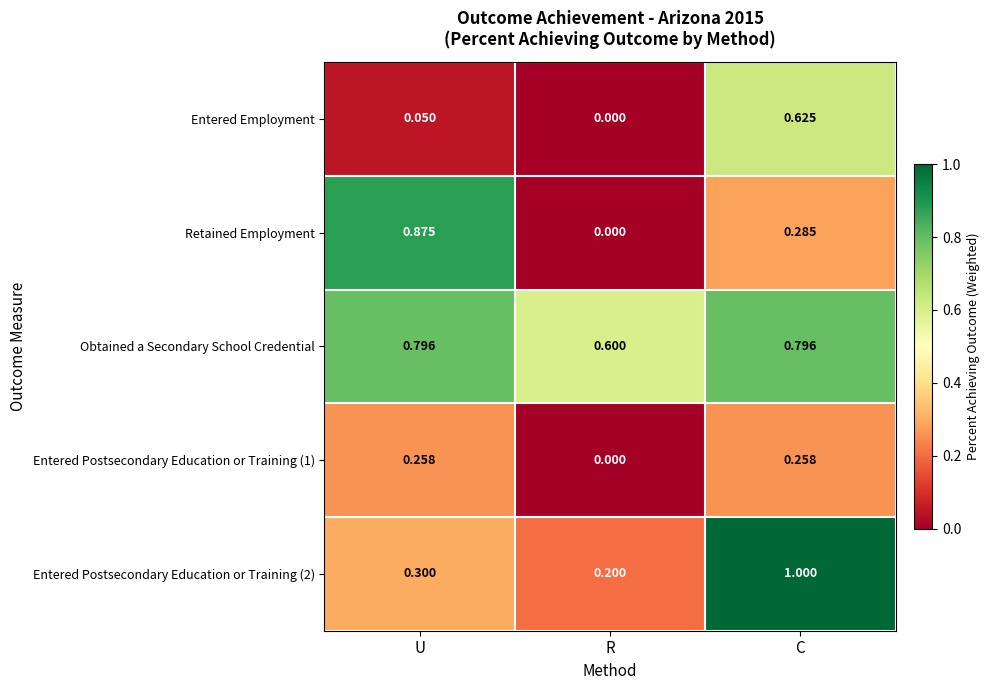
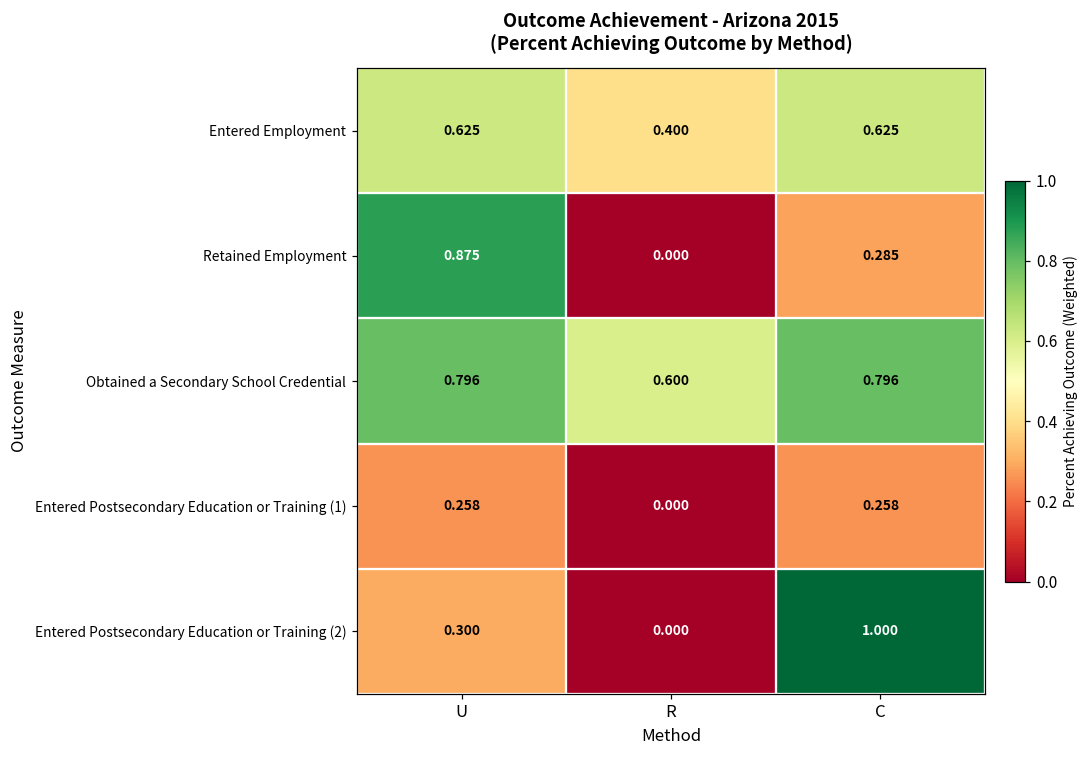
Entered Employment, U: 0.050 -> 0.625
Entered Employment, R: 0.000 -> 0.400
Entered Postsecondary Education or Training (2), R: 0.200 -> 0.000
